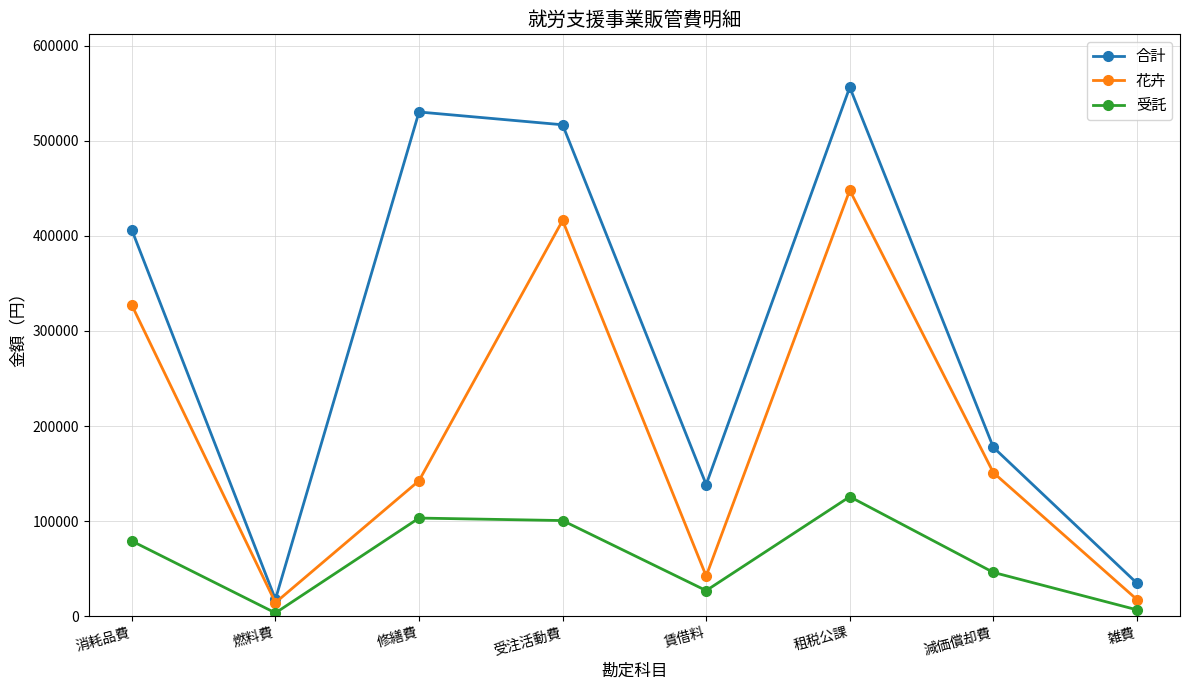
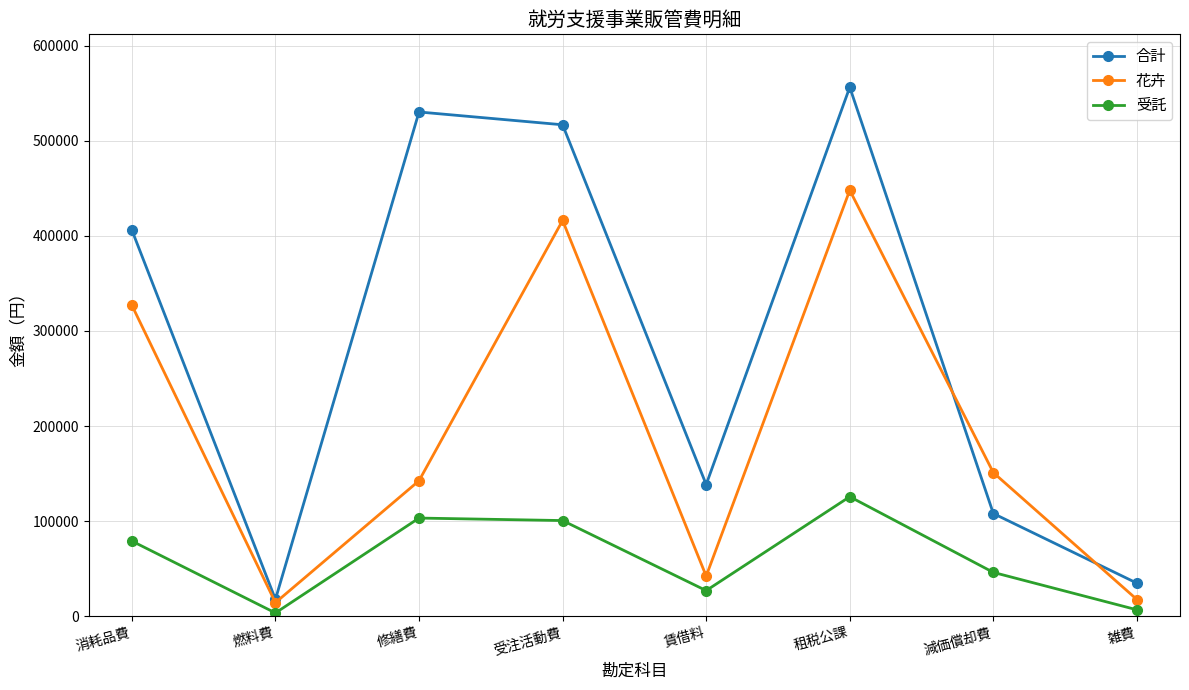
合計, 減価償却費: 180000 -> 110000
